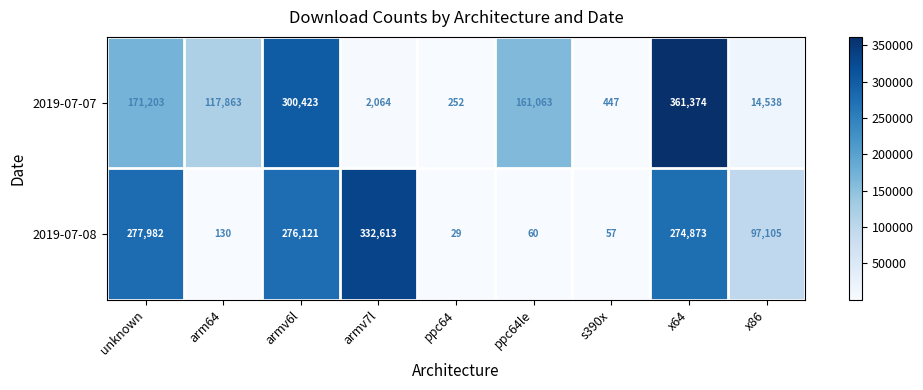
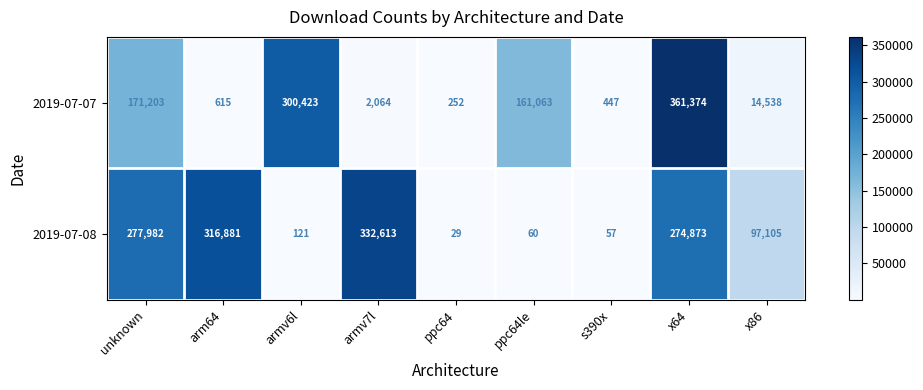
2019-07-07, arm64: 117,863 -> 615
2019-07-08, arm64: 130 -> 316,881
2019-07-08, armv6l: 276,121 -> 121
